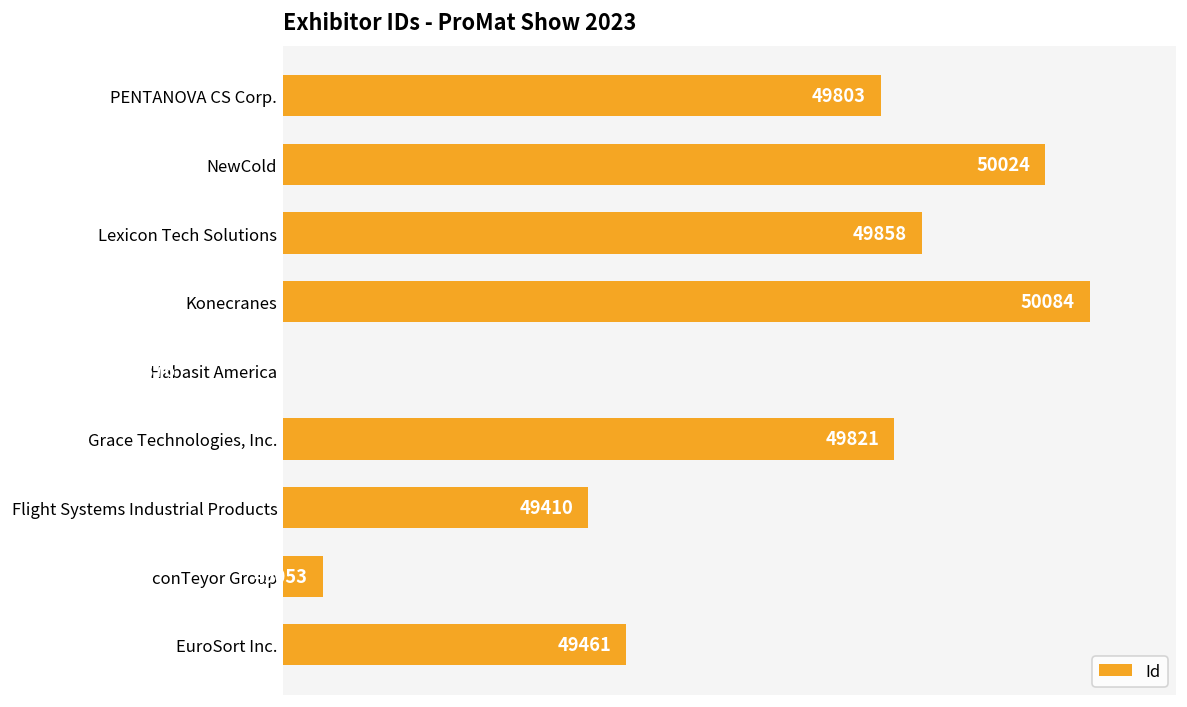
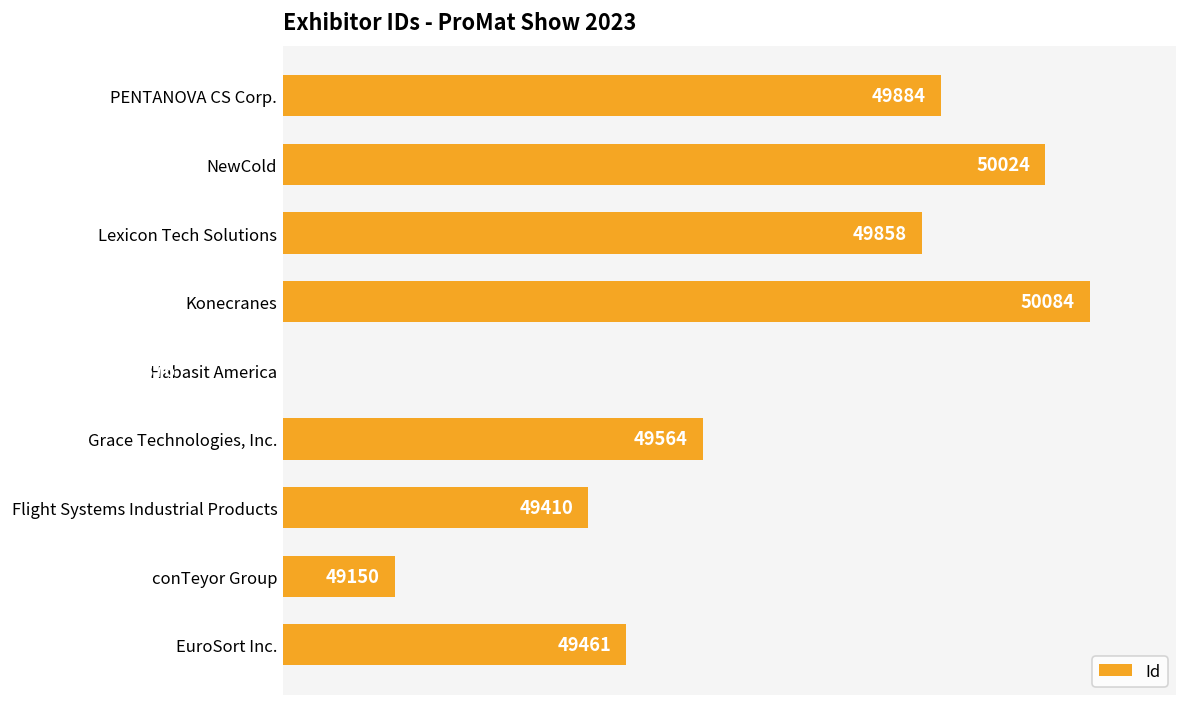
PENTANOVA CS Corp.: 49803 -> 49884
Grace Technologies, Inc.: 49821 -> 49564
conTeyor Group: 49053 -> 49150
